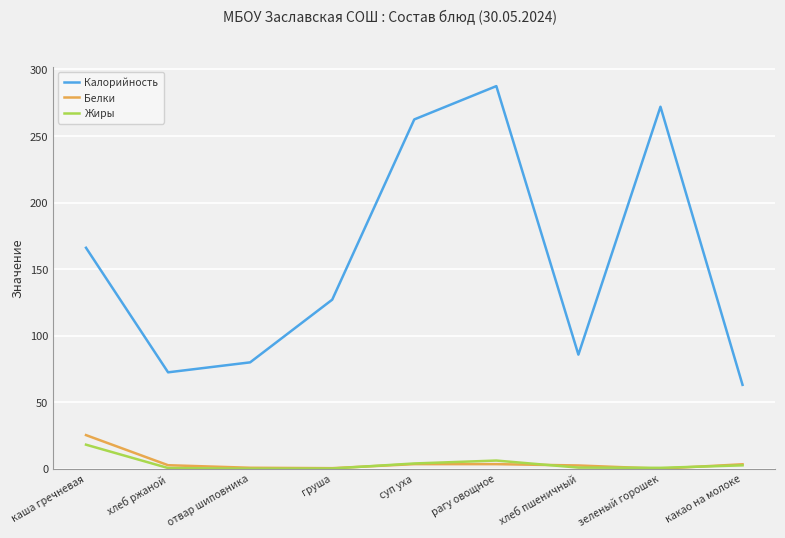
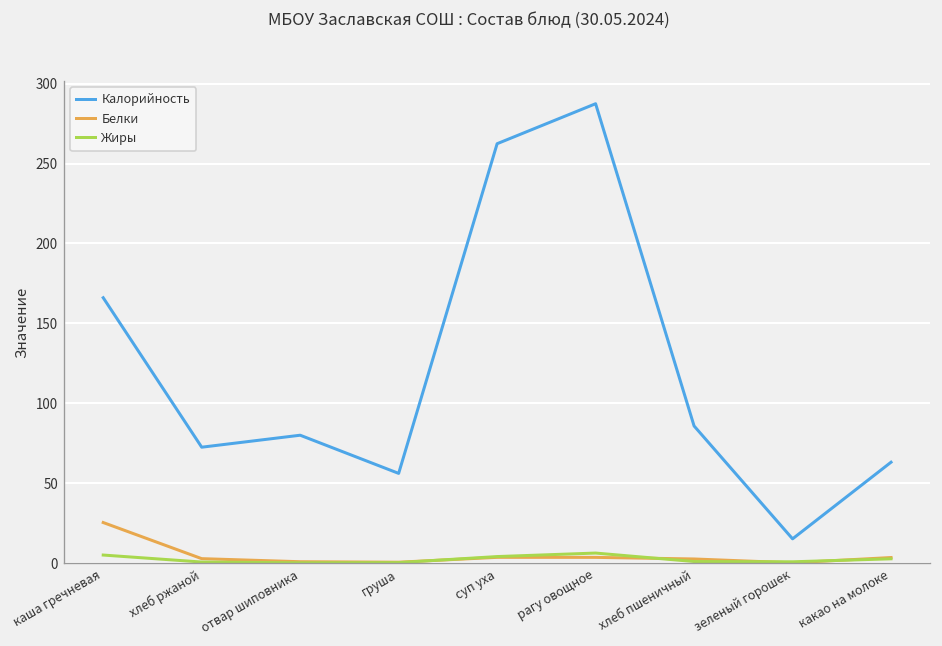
Жиры, каша гречневая: 18 -> 5
Калорийность, груша: 127 -> 56
Калорийность, зеленый горошек: 272 -> 15
